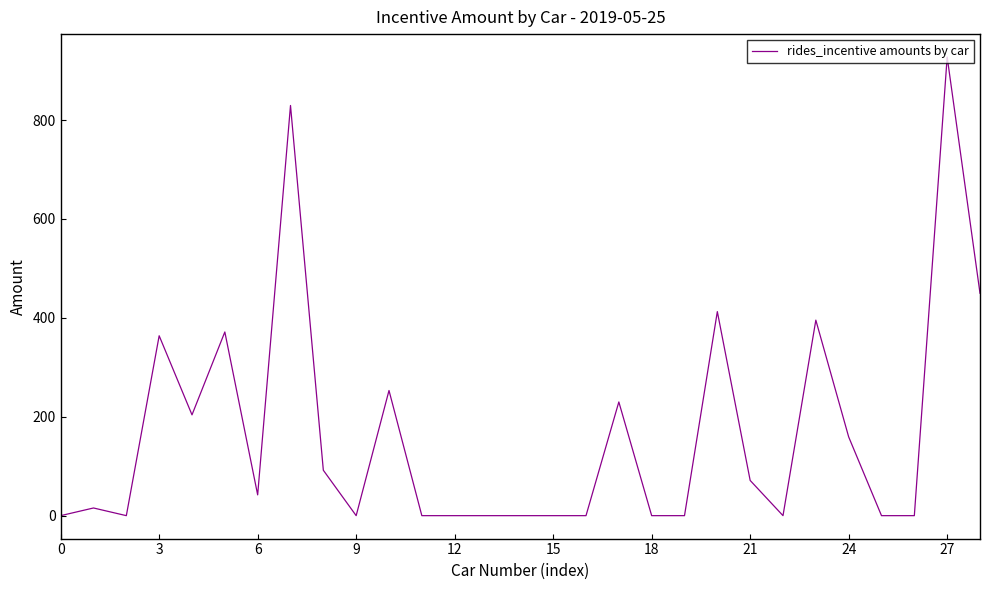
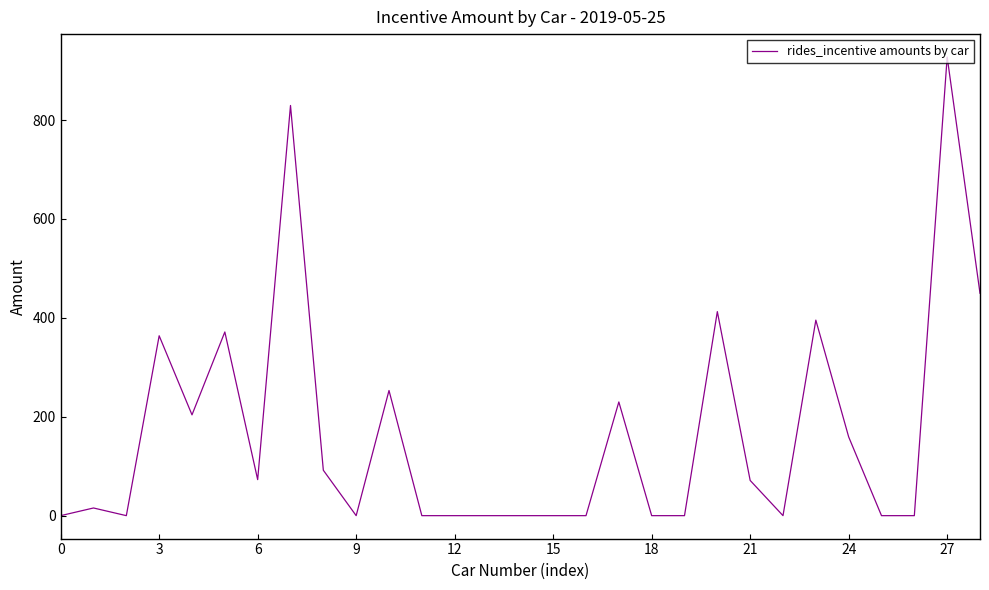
6: 40 -> 70
